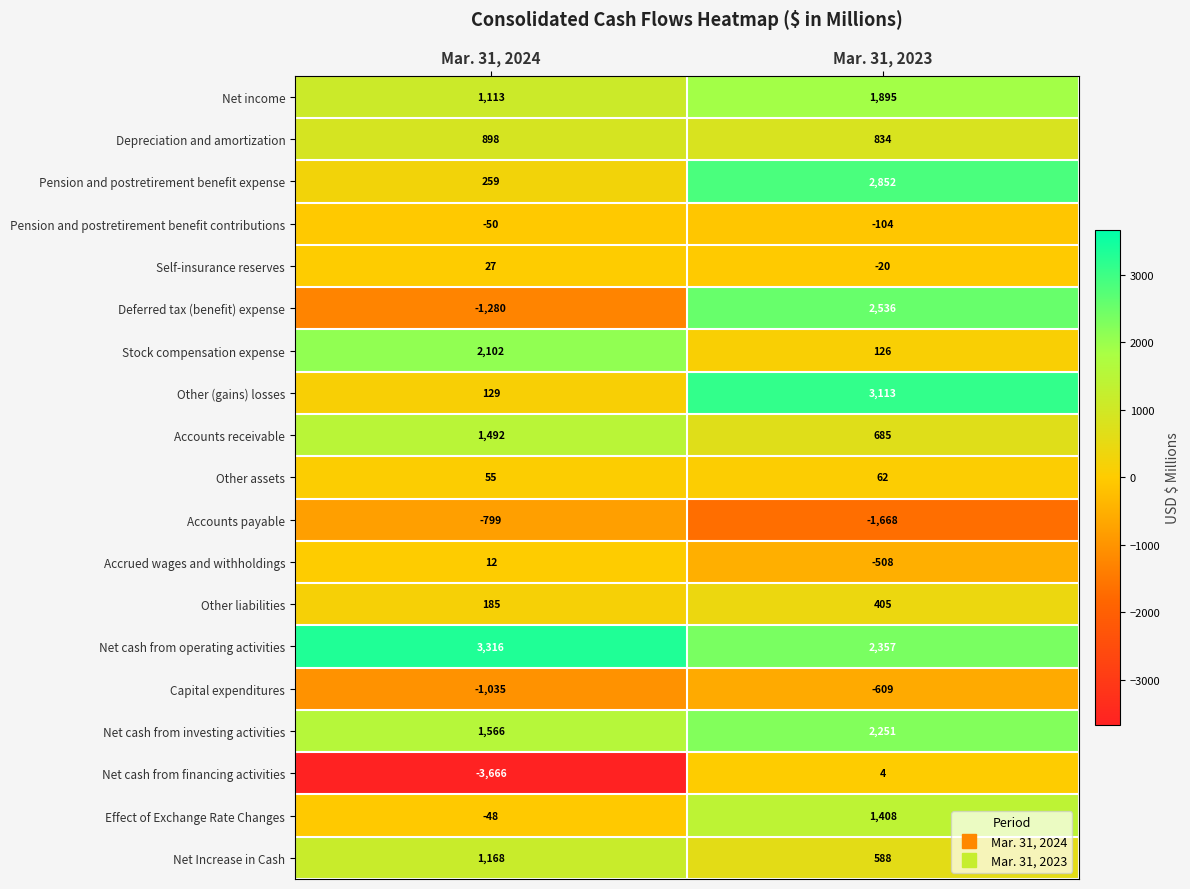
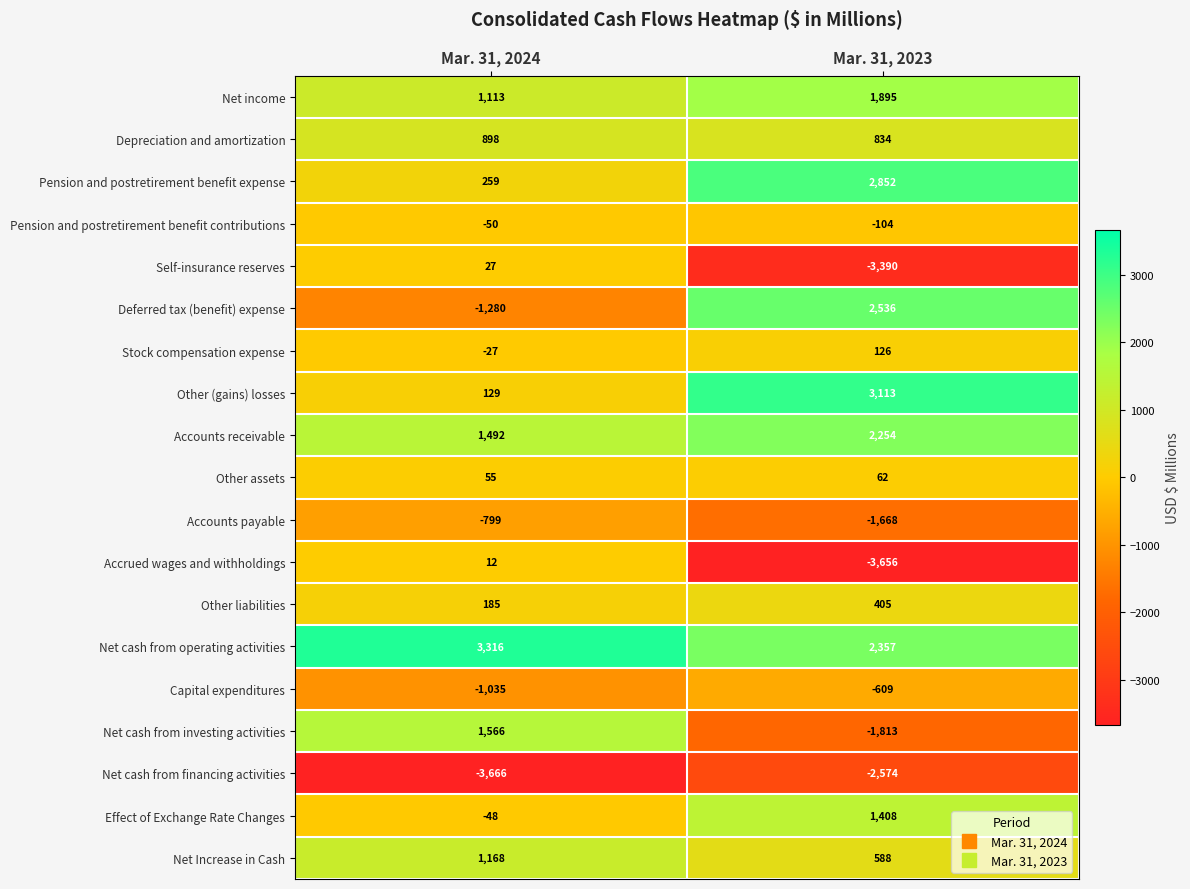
Self-insurance reserves, Mar. 31, 2023: -20 -> -3,390
Stock compensation expense, Mar. 31, 2024: 2,102 -> -27
Accounts receivable, Mar. 31, 2023: 685 -> 2,254
Accrued wages and withholdings, Mar. 31, 2023: -508 -> -3,656
Net cash from investing activities, Mar. 31, 2023: 2,251 -> -1,813
Net cash from financing activities, Mar. 31, 2023: 4 -> -2,574
